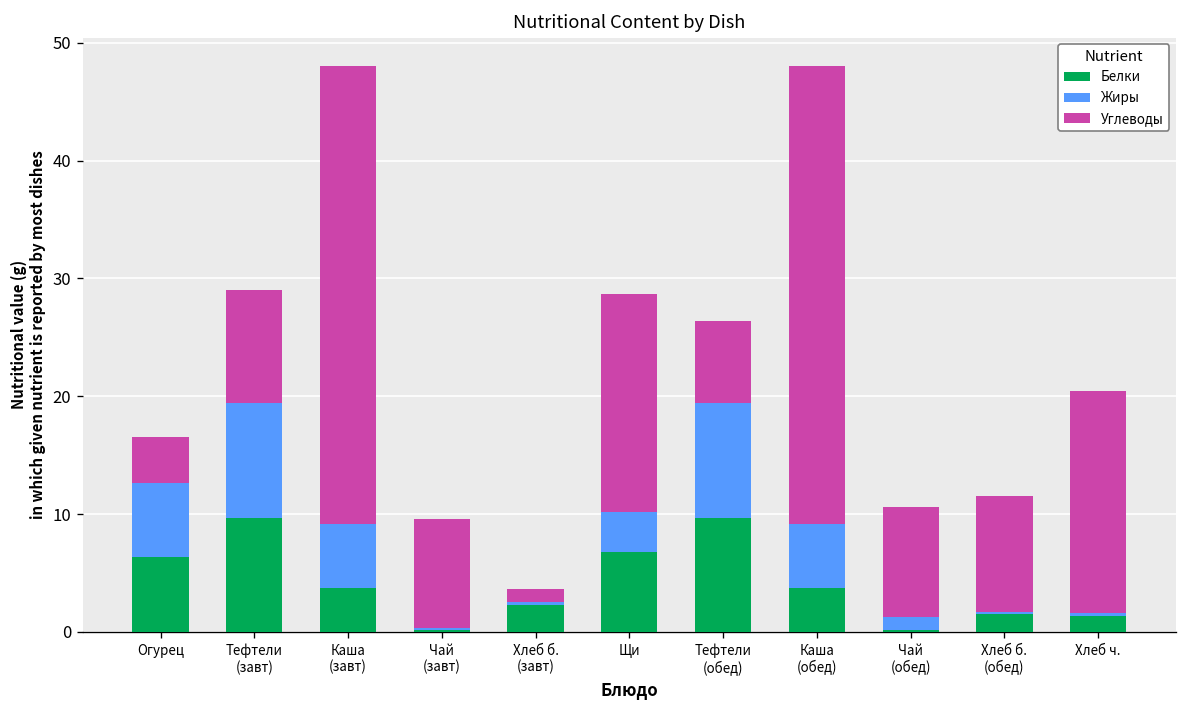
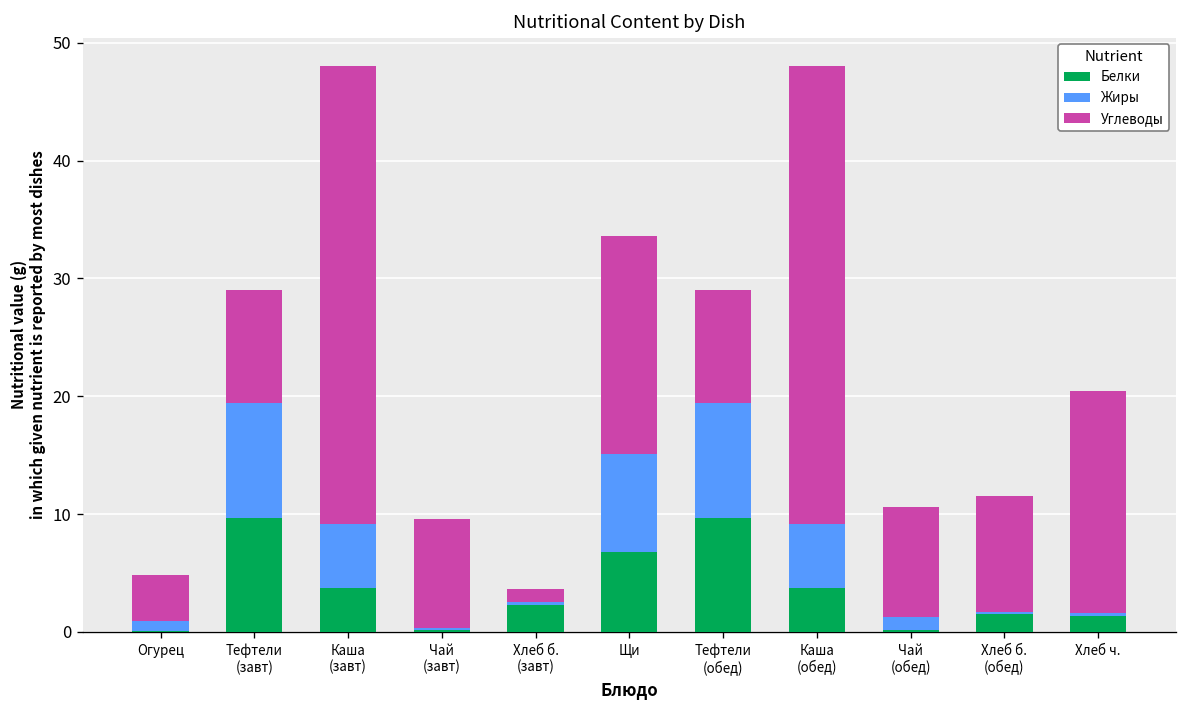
Белки, Огурец: 6 -> 0
Жиры, Огурец: 6 -> 1
Жиры, Щи: 3 -> 8
Углеводы, Тефтели (обед): 7 -> 10
